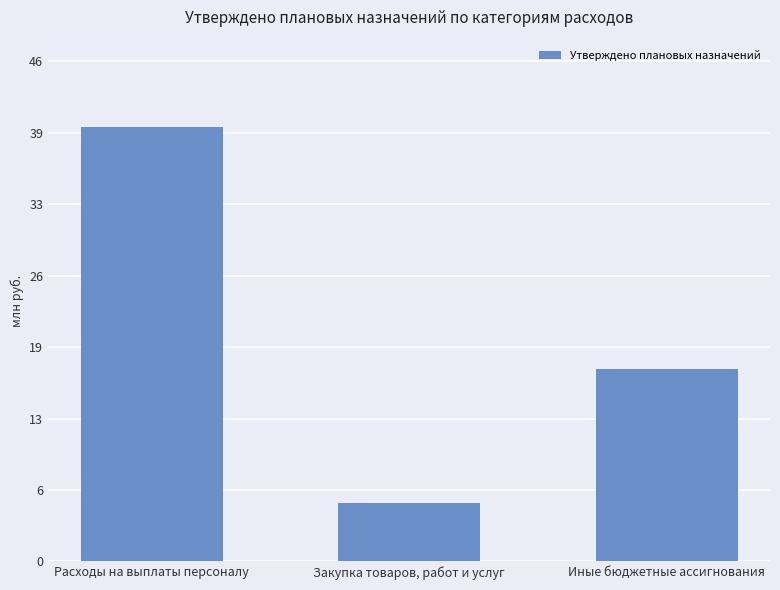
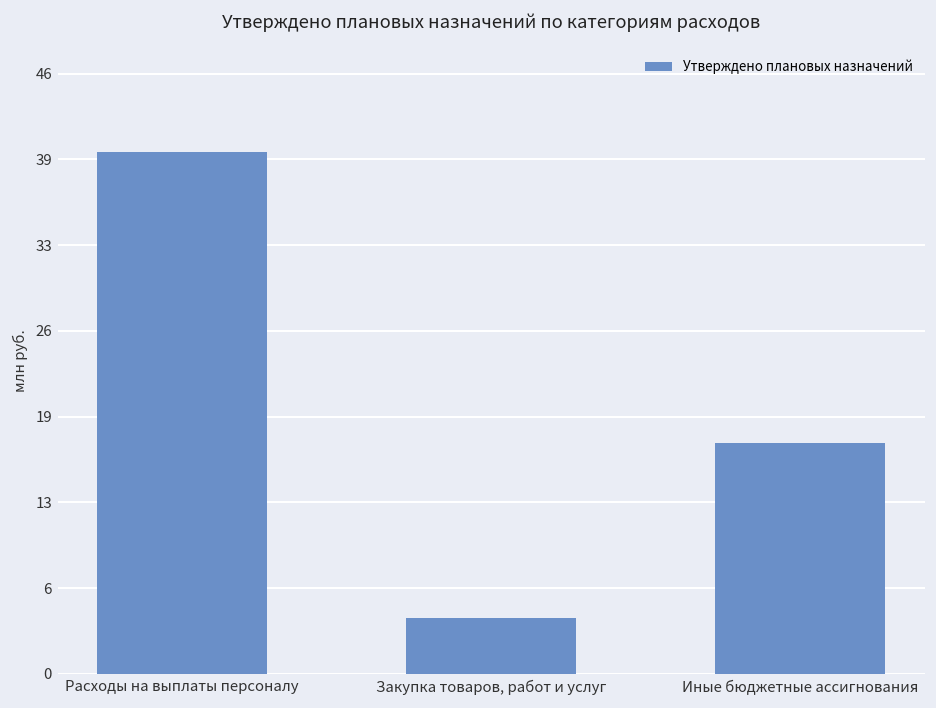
Закупка товаров, работ и услуг: 5.4 -> 4.3
